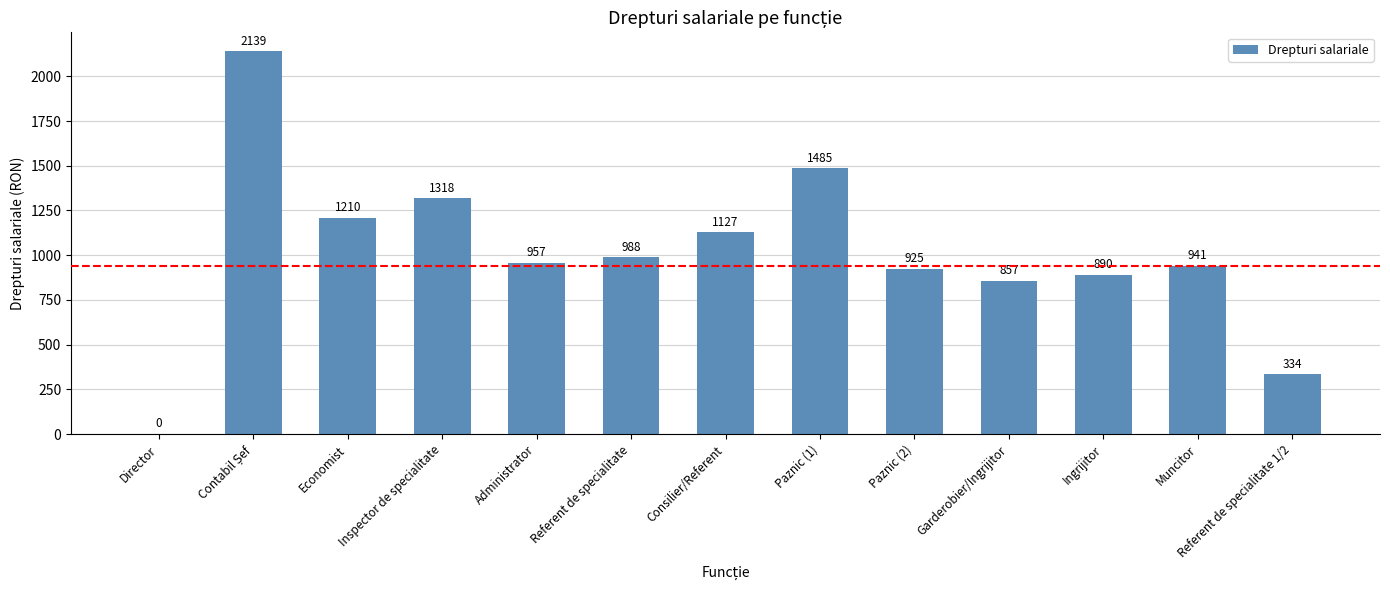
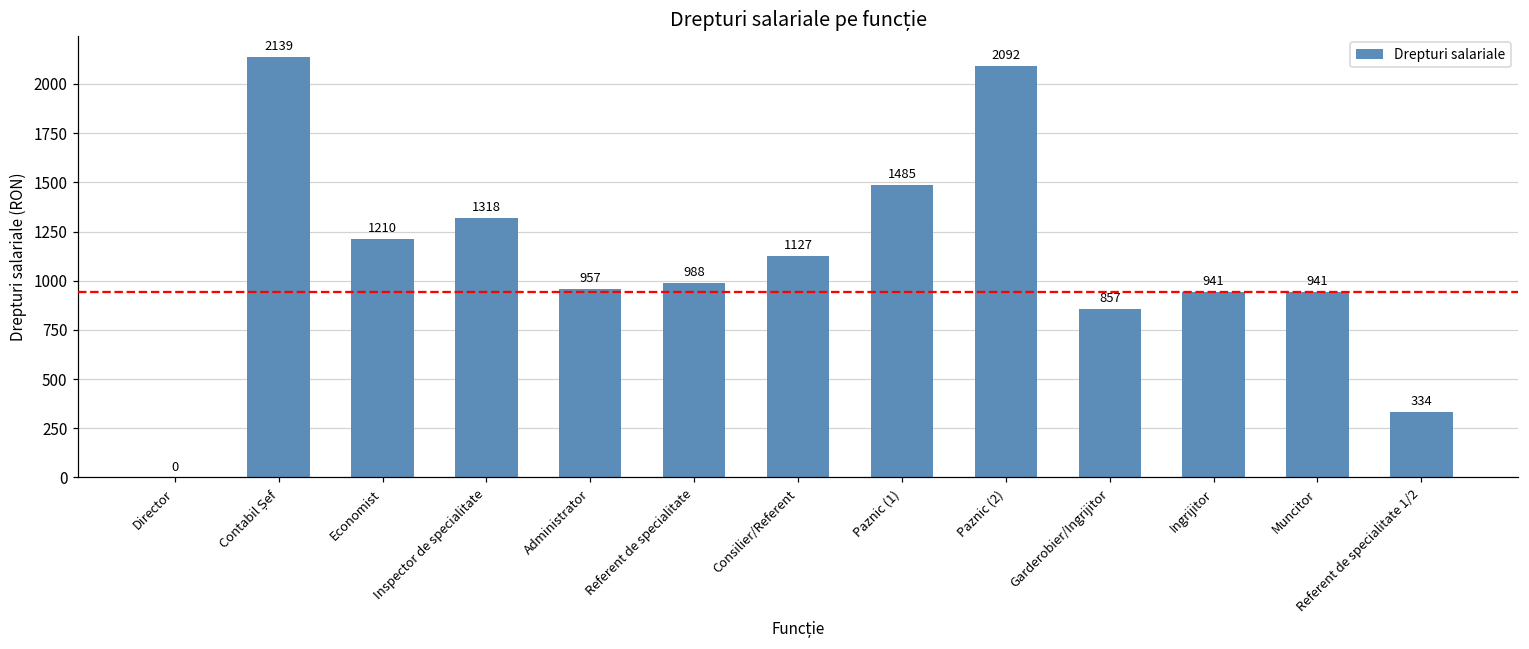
Paznic (2): 925 -> 2092
Ingrijitor: 890 -> 941
